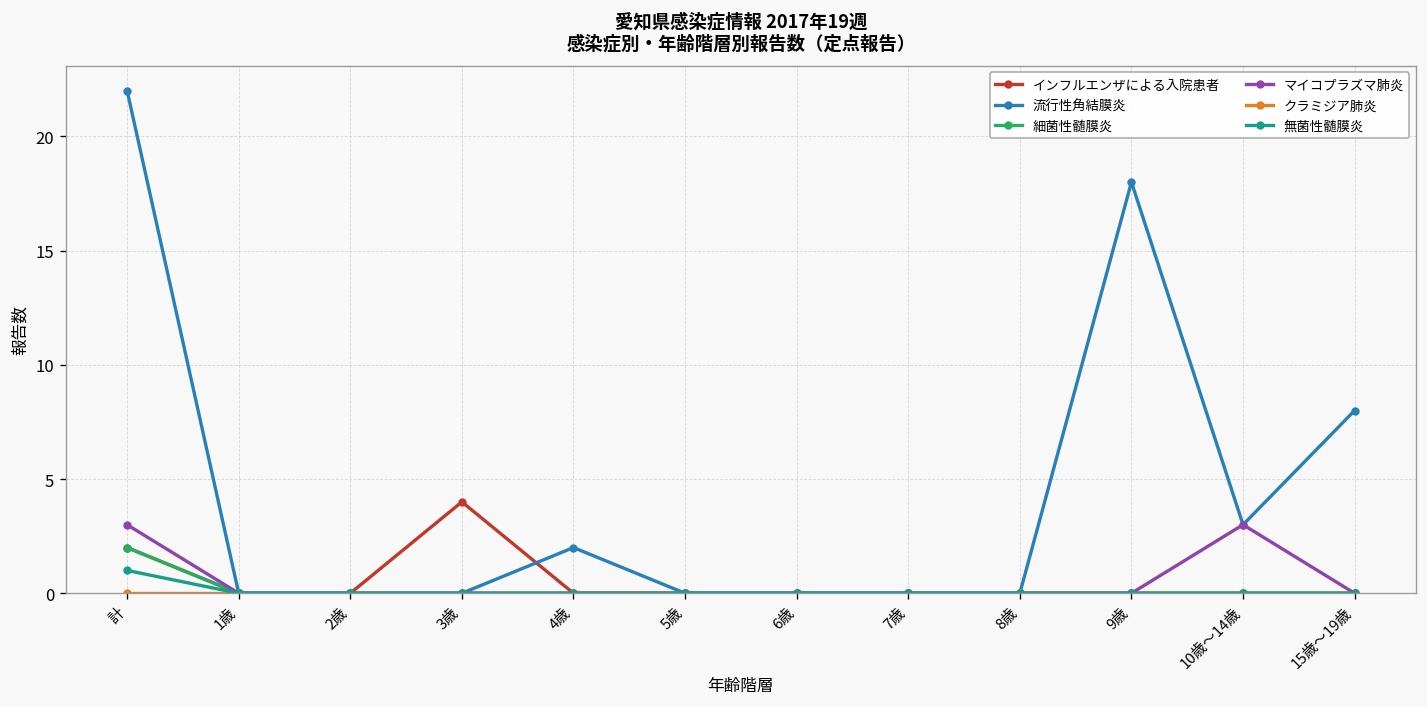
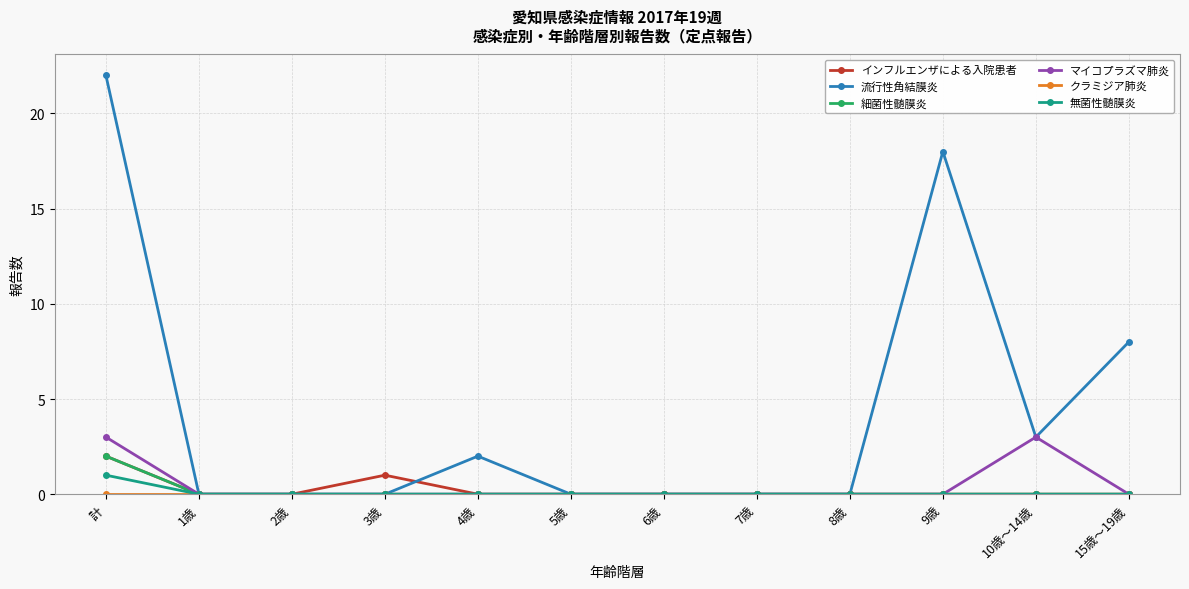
インフルエンザによる入院患者, 3歳: 4 -> 1
